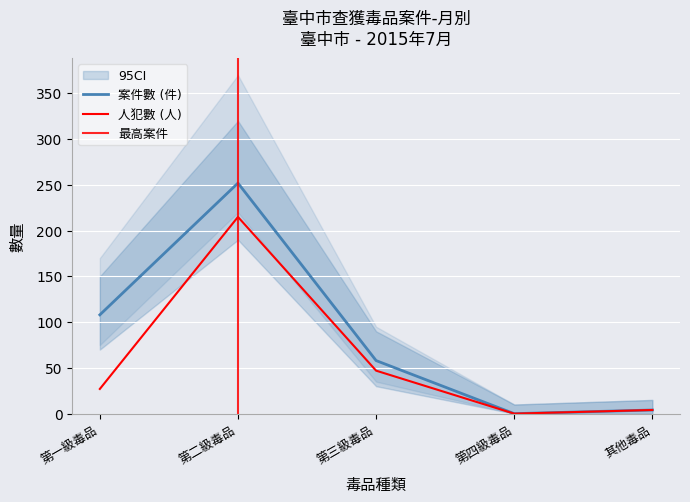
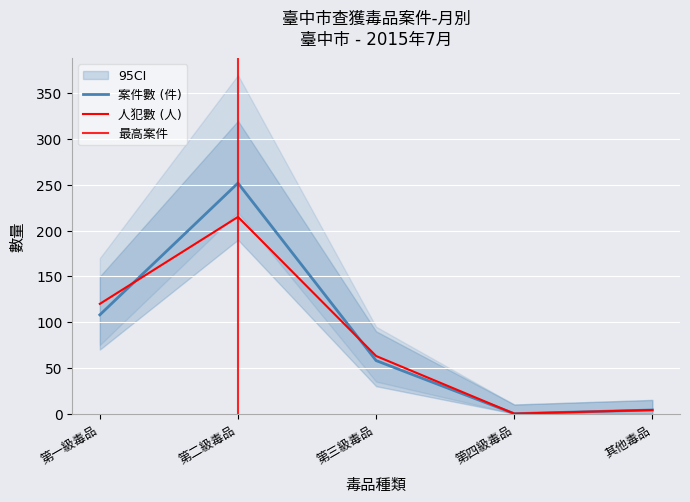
人犯數 (人), 第一級毒品: 30 -> 120
人犯數 (人), 第三級毒品: 50 -> 60
